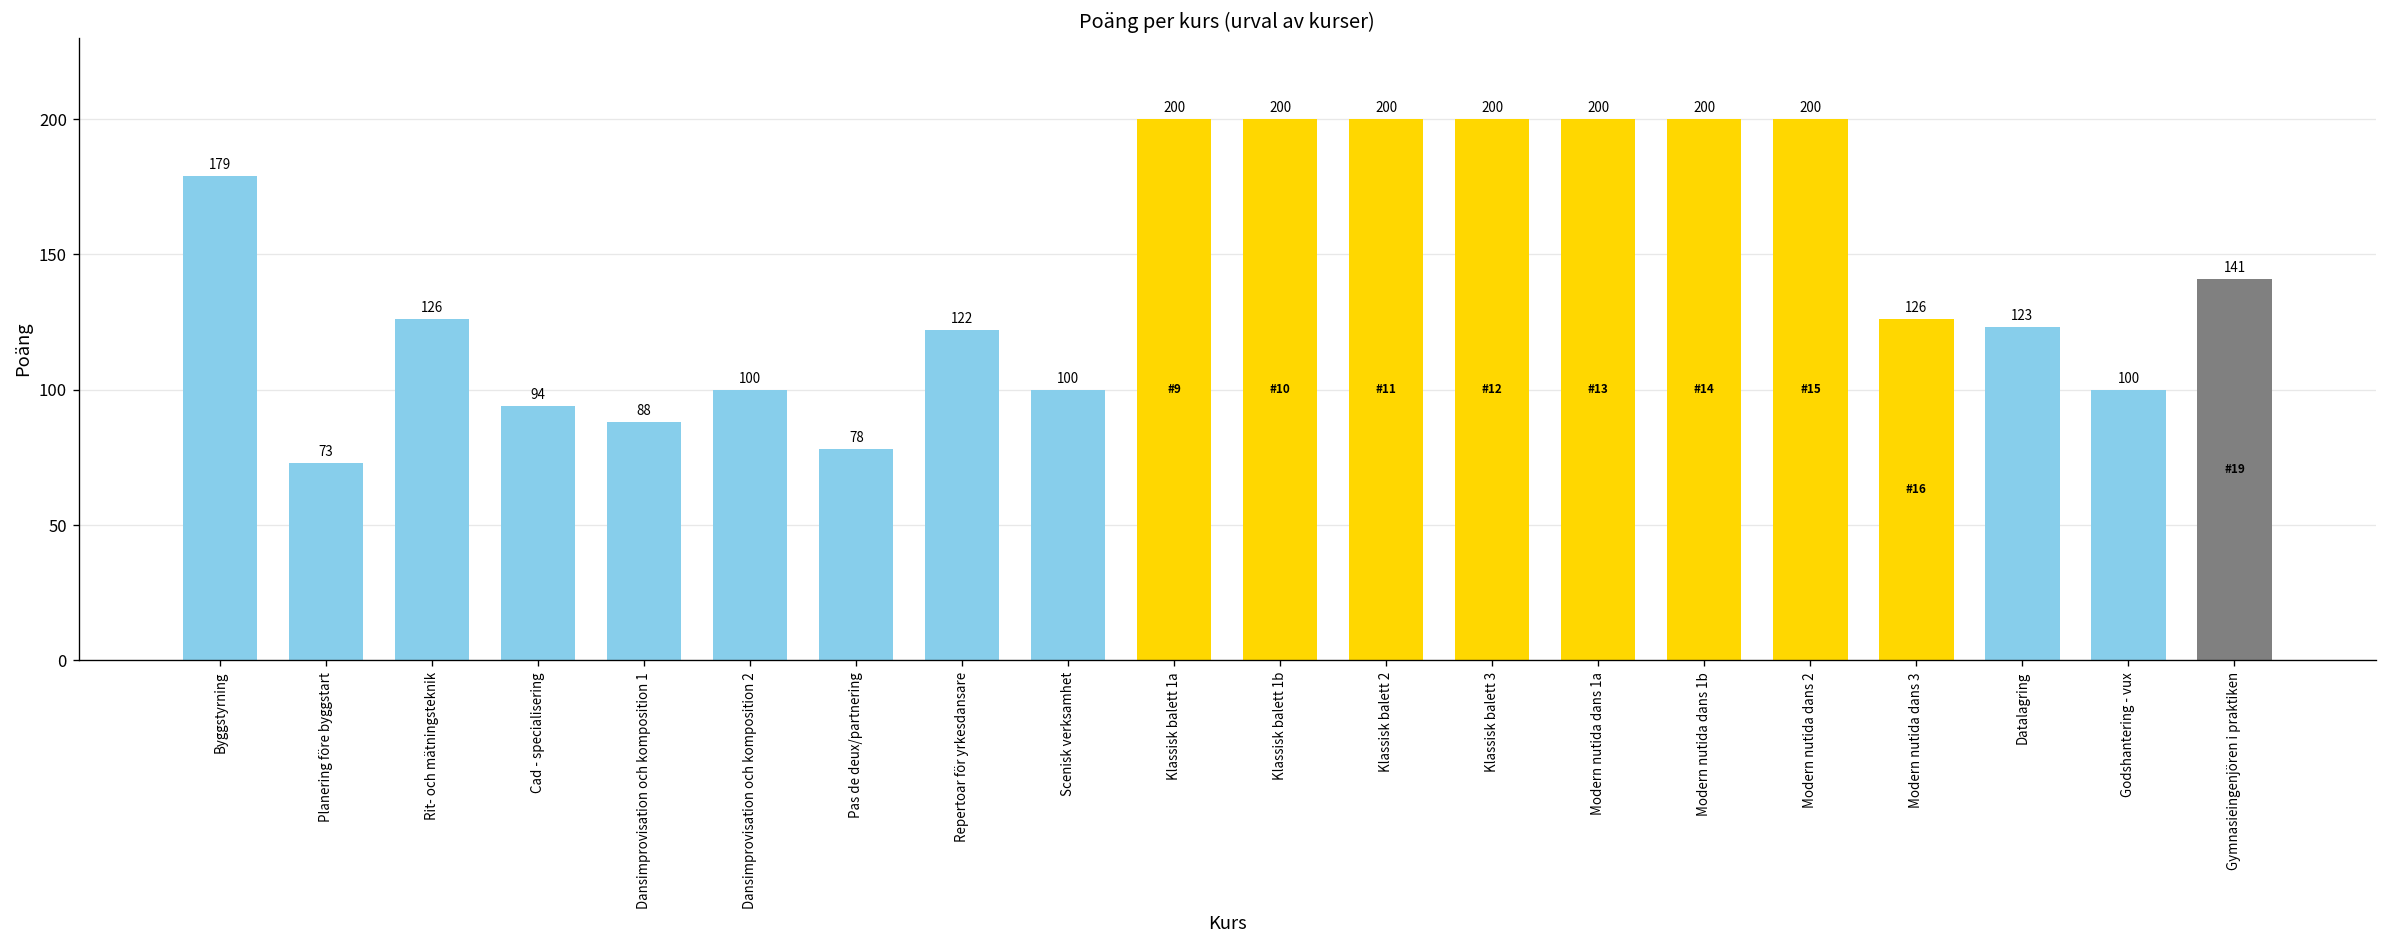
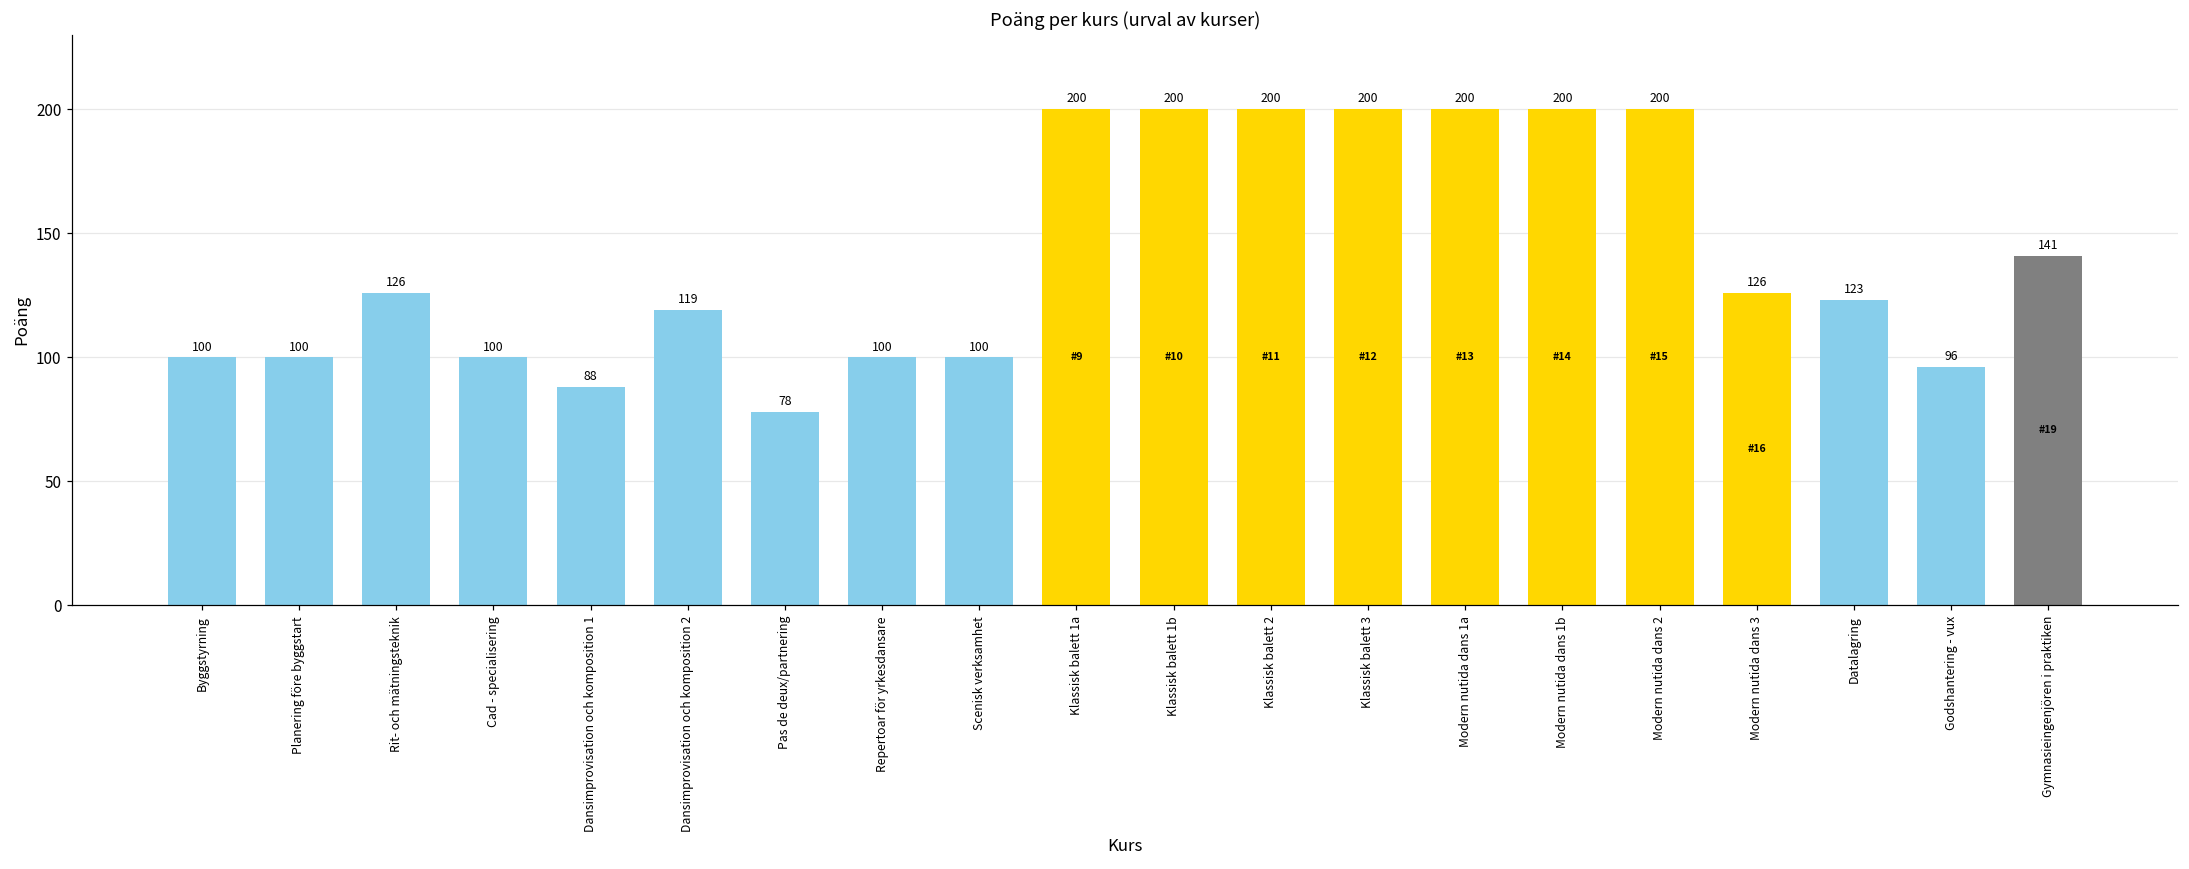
Byggstyrning: 179 -> 100
Planering före byggstart: 73 -> 100
Cad - specialisering: 94 -> 100
Dansimprovisation och komposition 2: 100 -> 119
Repertoar för yrkesdansare: 122 -> 100
Godshantering - vux: 100 -> 96
